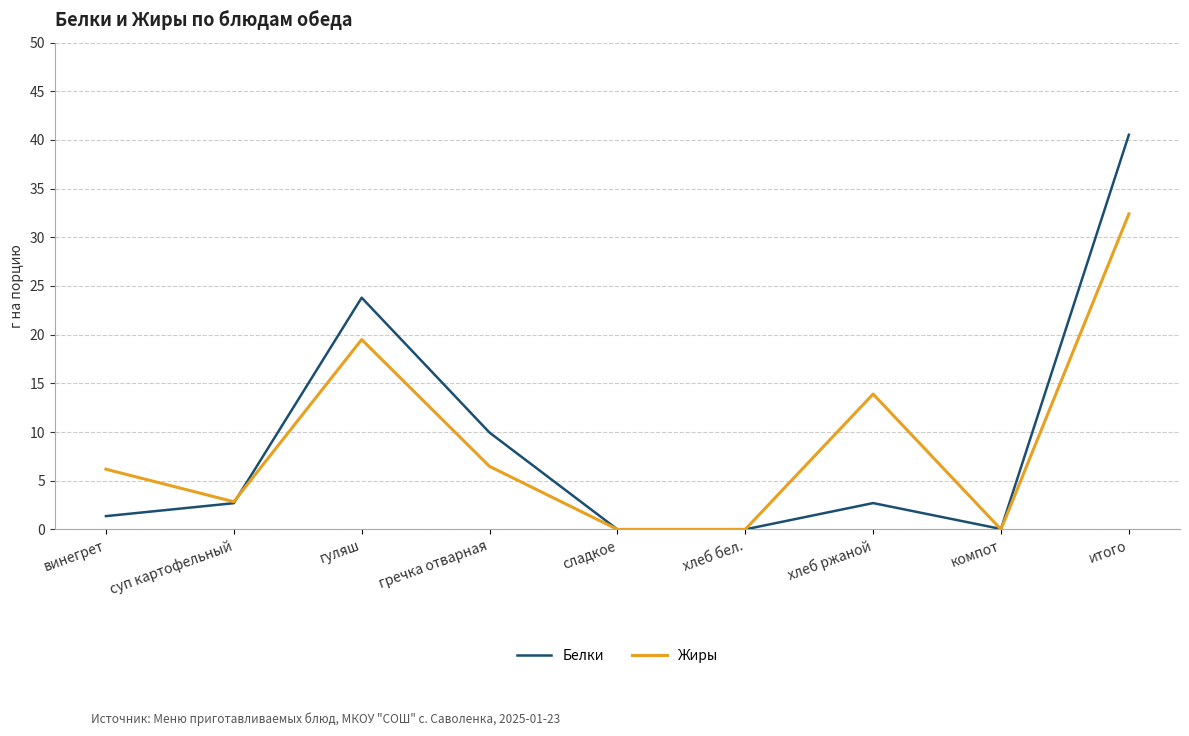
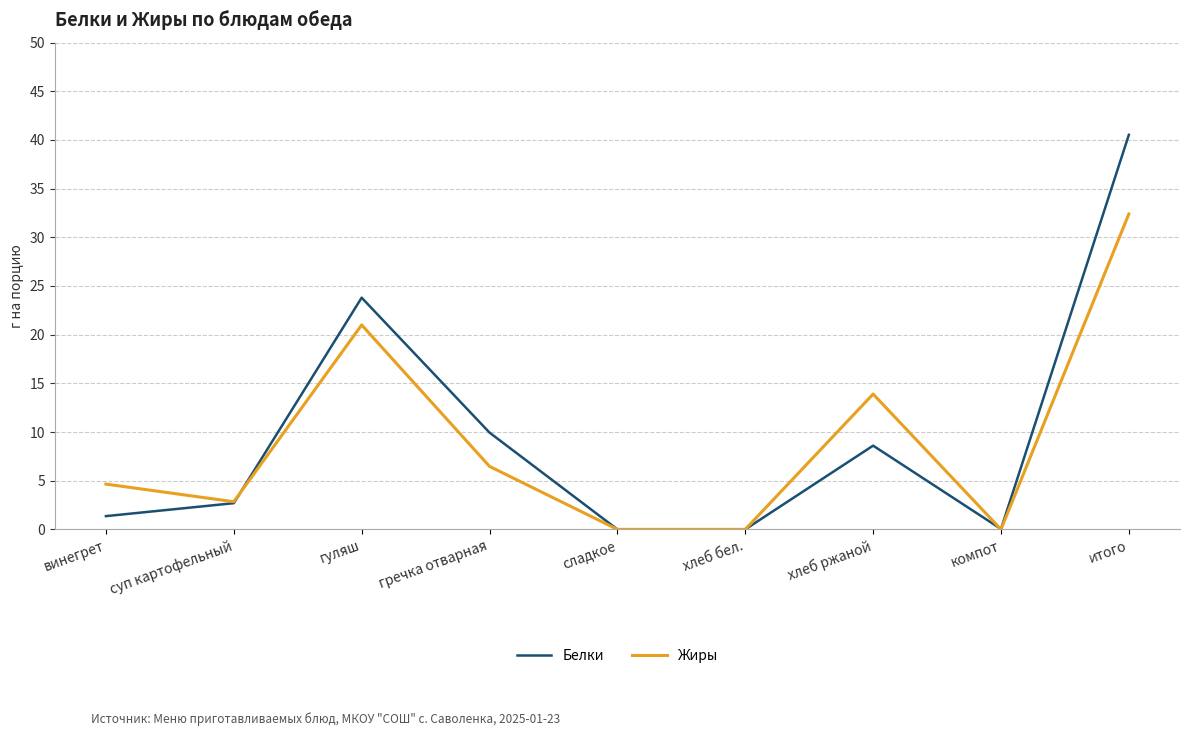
Жиры, винегрет: 6 -> 5
Жиры, гуляш: 20 -> 21
Белки, хлеб ржаной: 3 -> 9
